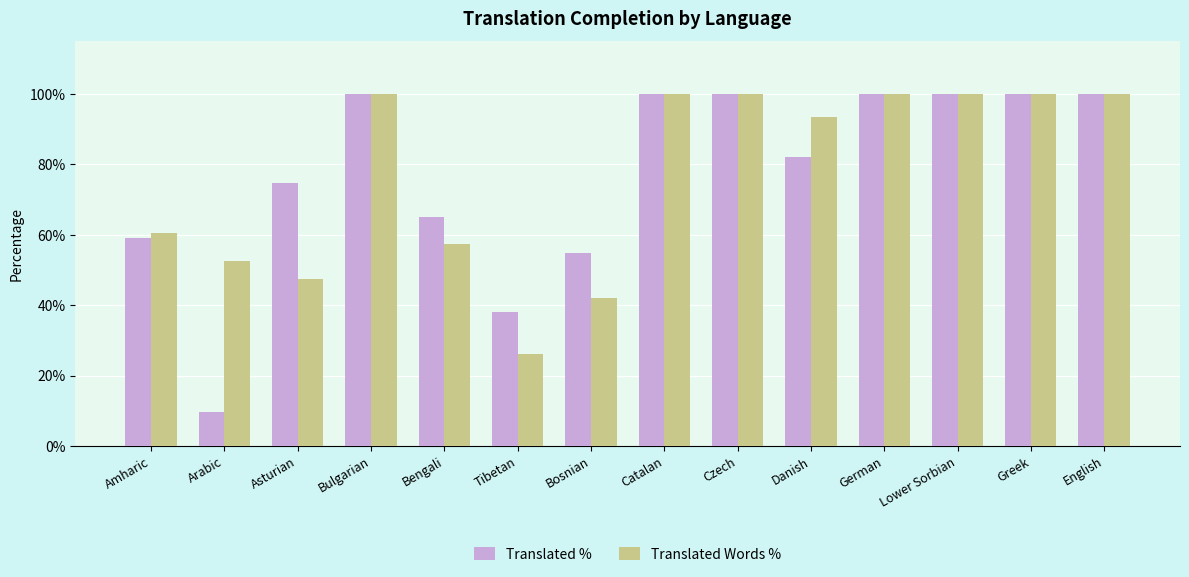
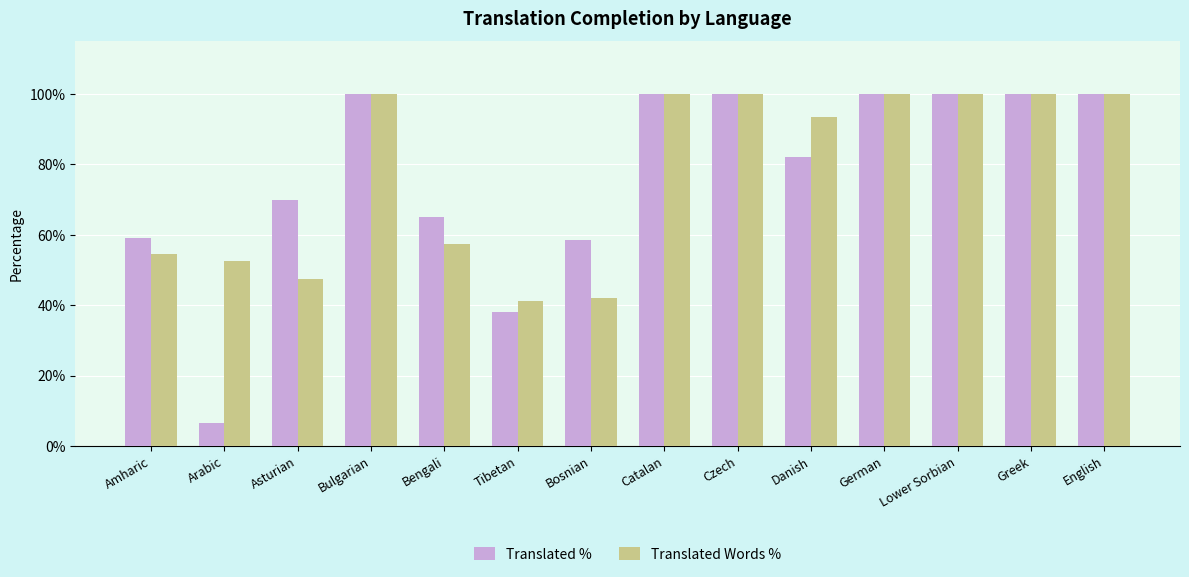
Translated Words %, Amharic: 61% -> 55%
Translated %, Arabic: 10% -> 6%
Translated %, Asturian: 75% -> 70%
Translated Words %, Tibetan: 26% -> 41%
Translated %, Bosnian: 55% -> 59%
